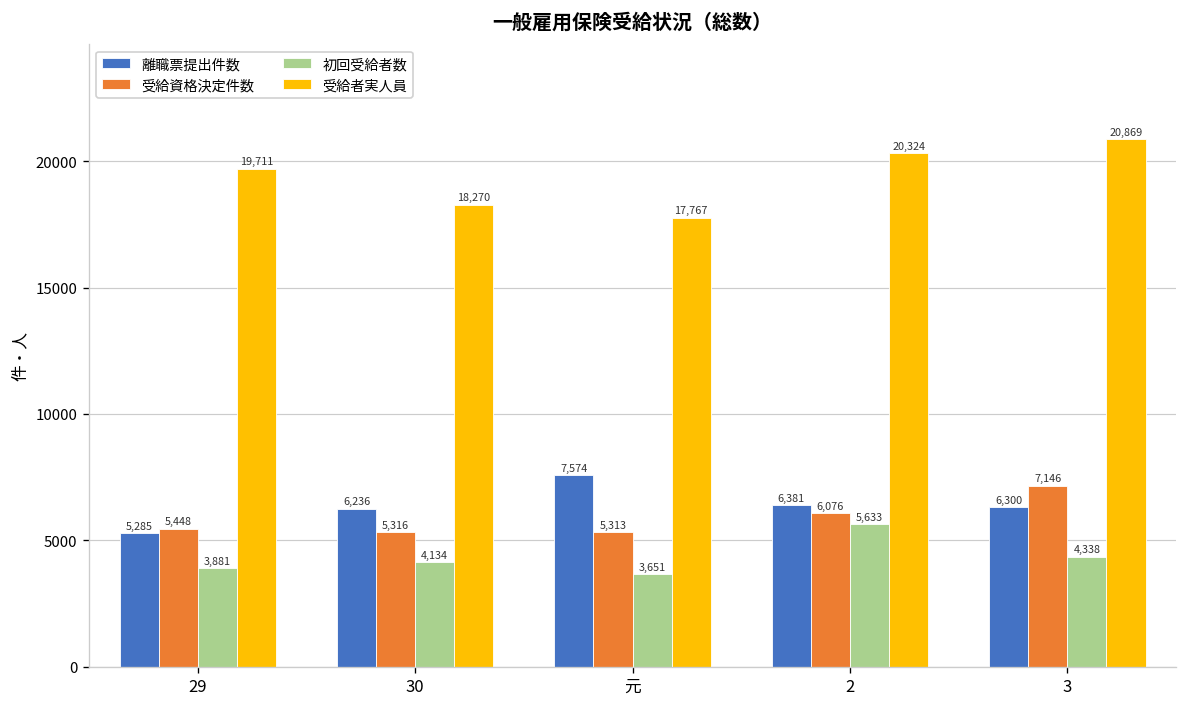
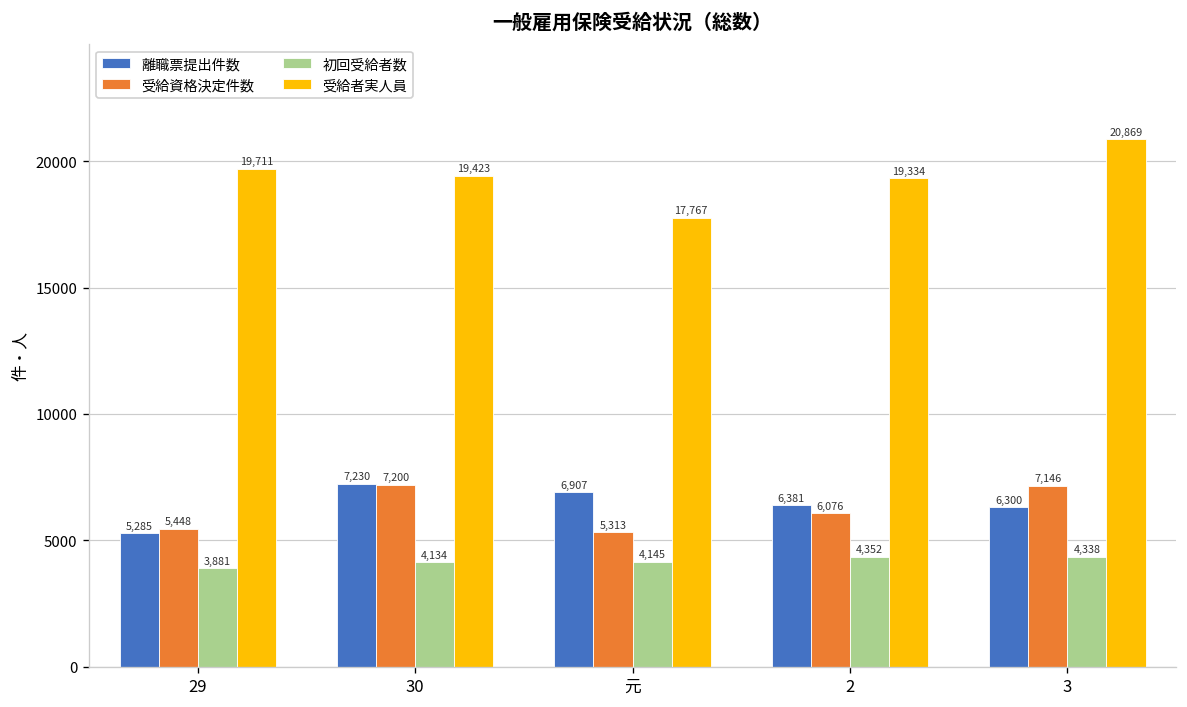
離職票提出件数, 30: 6,236 -> 7,230
受給資格決定件数, 30: 5,316 -> 7,200
受給者実人員, 30: 18,270 -> 19,423
離職票提出件数, 元: 7,574 -> 6,907
初回受給者数, 元: 3,651 -> 4,145
初回受給者数, 2: 5,633 -> 4,352
受給者実人員, 2: 20,324 -> 19,334
